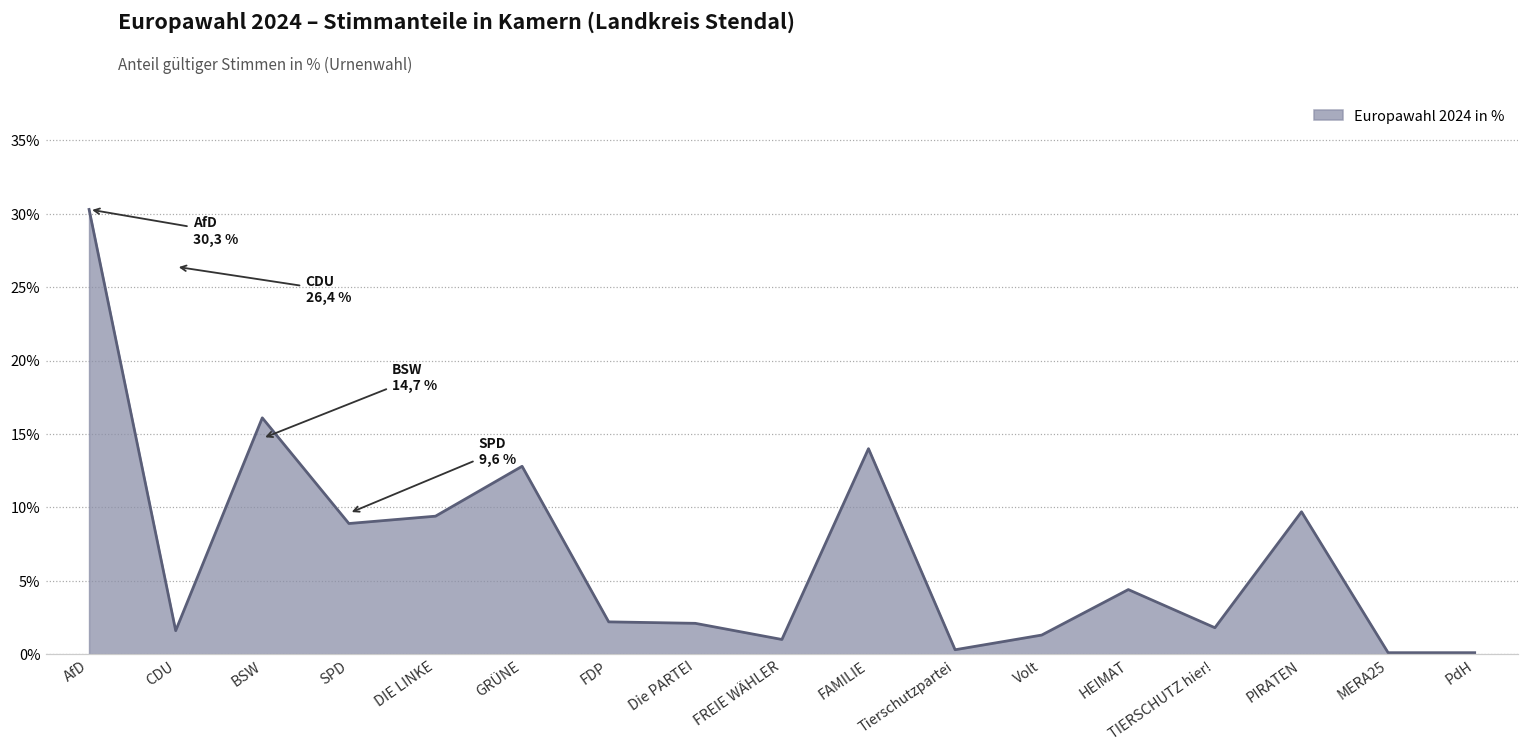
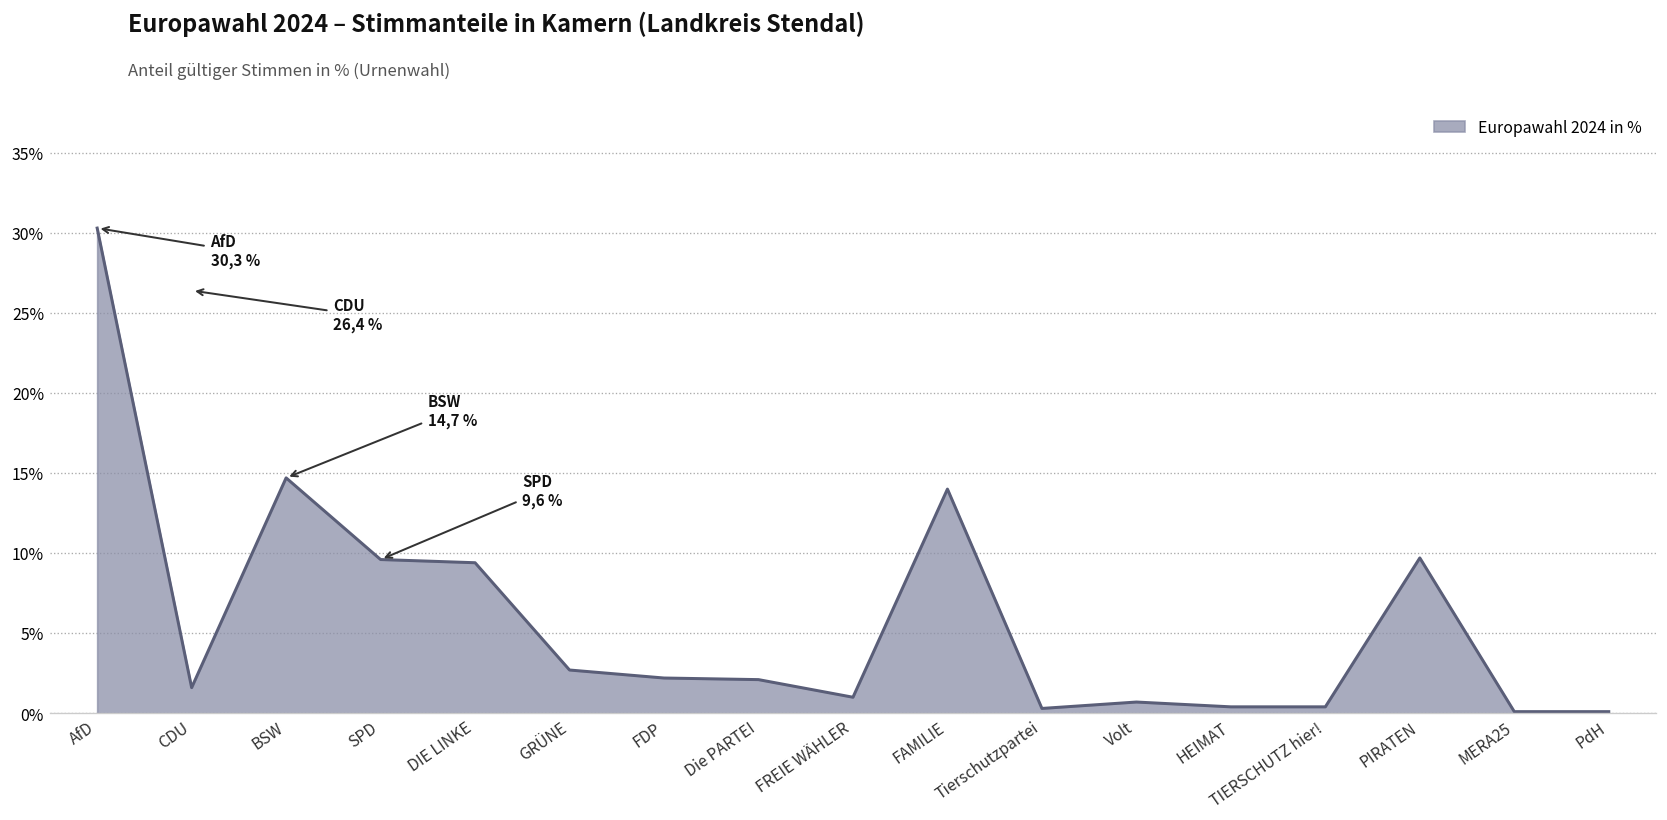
BSW: 16.1% -> 14.7%
SPD: 8.9% -> 9.6%
GRÜNE: 12.8% -> 2.7%
Volt: 1.3% -> 0.7%
HEIMAT: 4.4% -> 0.4%
TIERSCHUTZ hier!: 1.8% -> 0.4%
